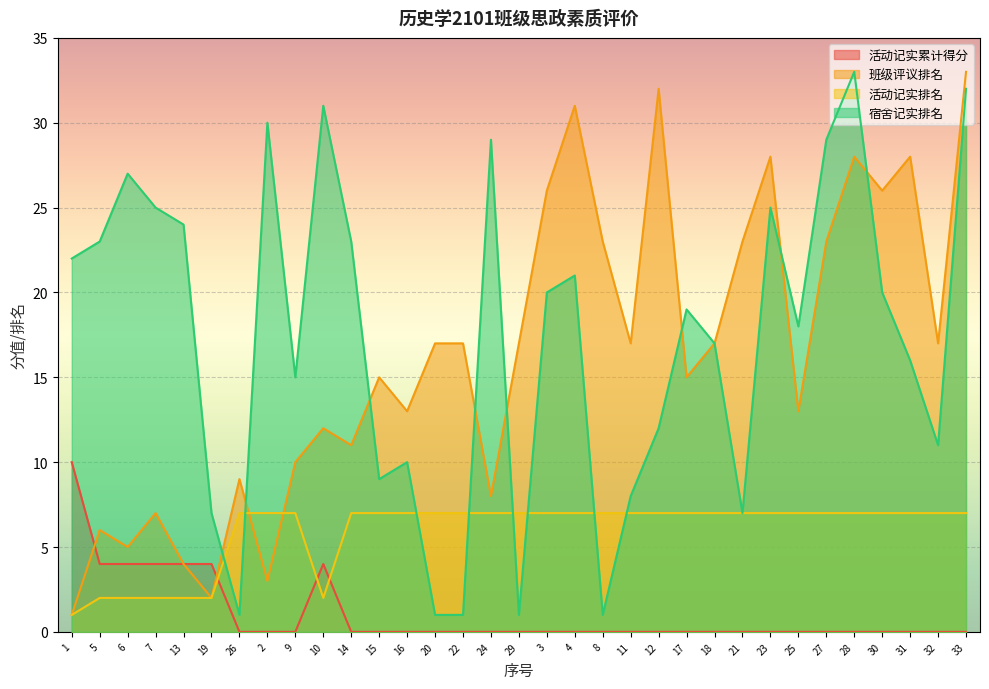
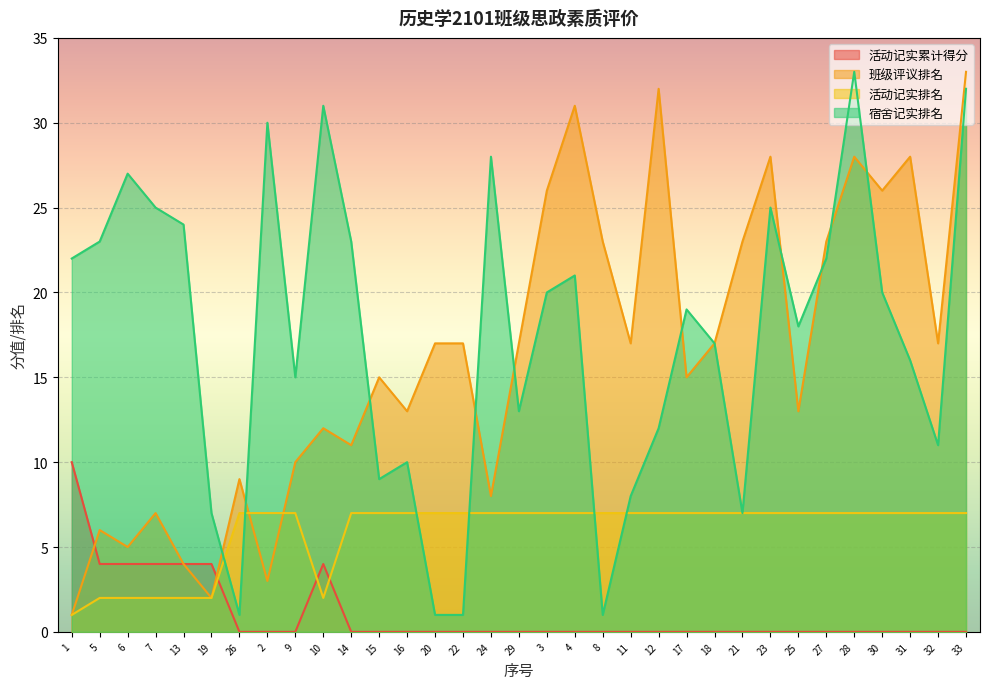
宿舍记实排名, 24: 29 -> 28
宿舍记实排名, 29: 1 -> 13
宿舍记实排名, 27: 29 -> 22
